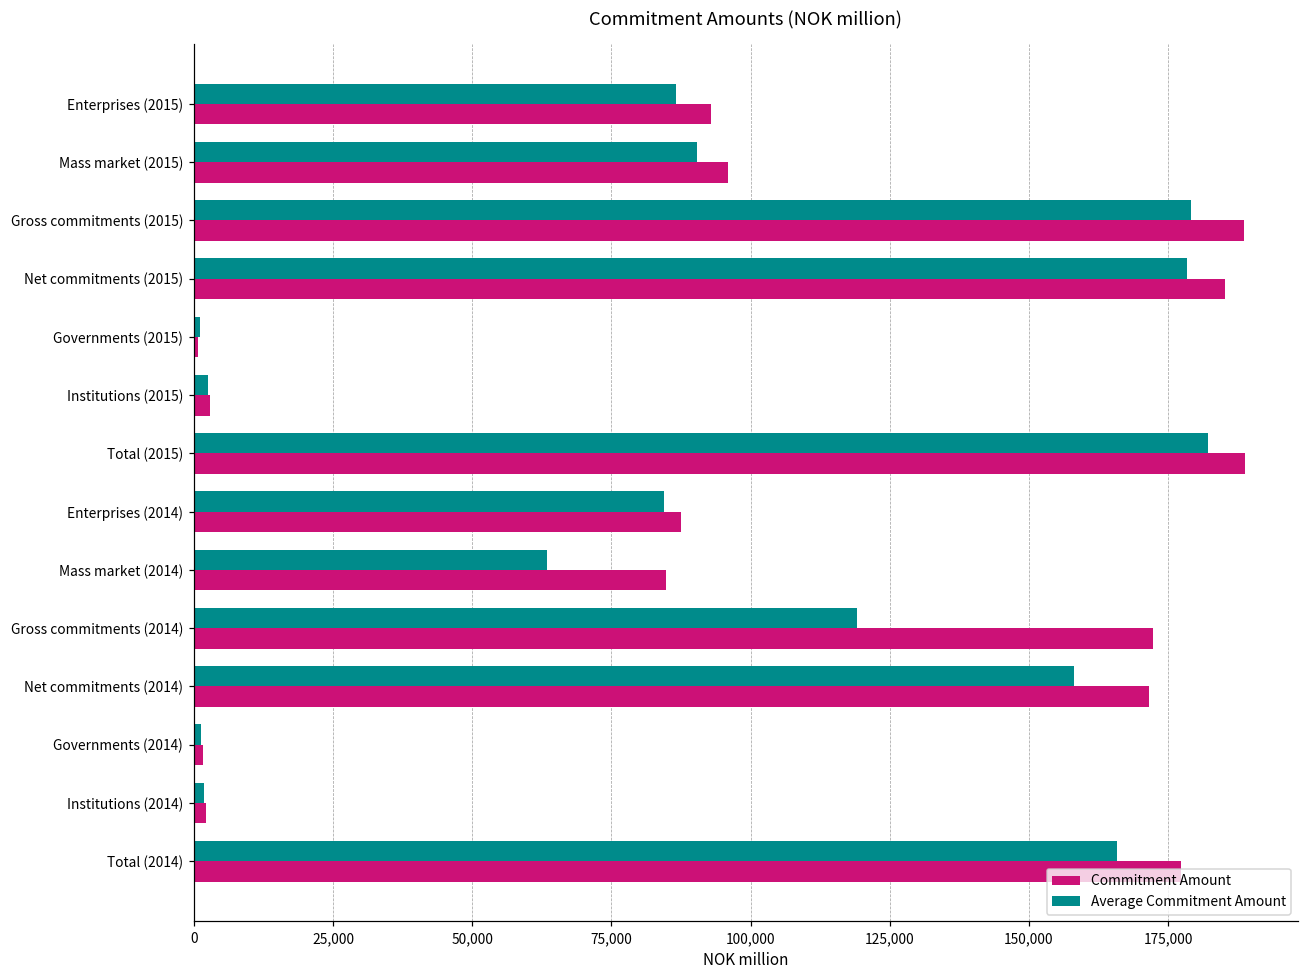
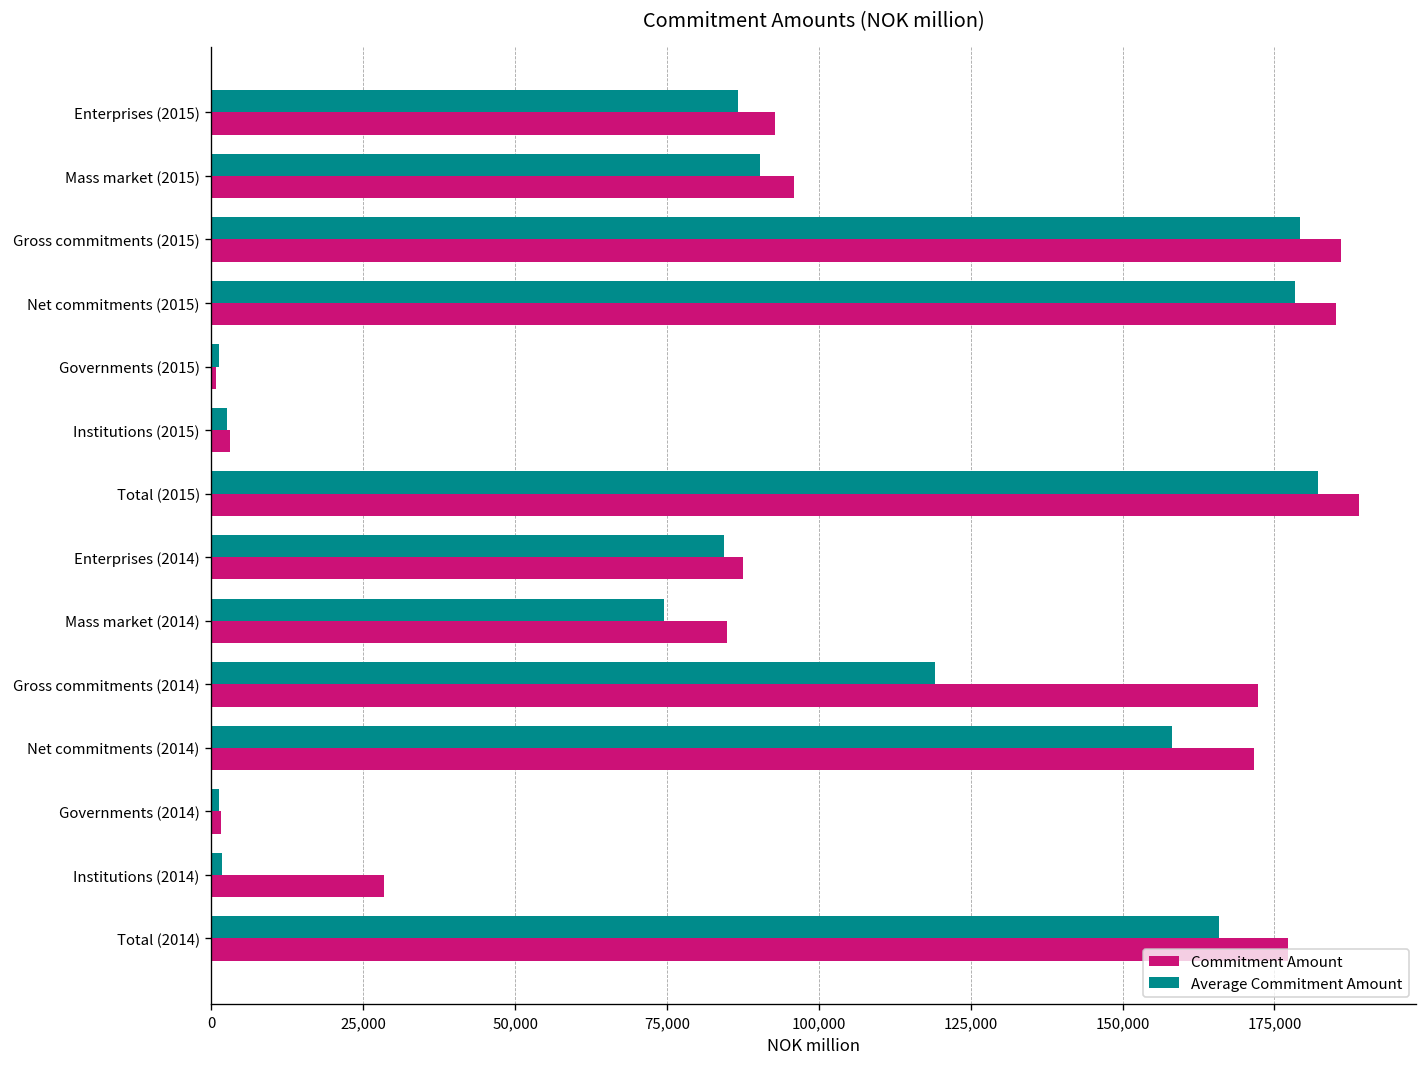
Commitment Amount, Gross commitments (2015): 189,000 -> 186,000
Average Commitment Amount, Mass market (2014): 63,000 -> 74,000
Commitment Amount, Institutions (2014): 2,000 -> 28,000
